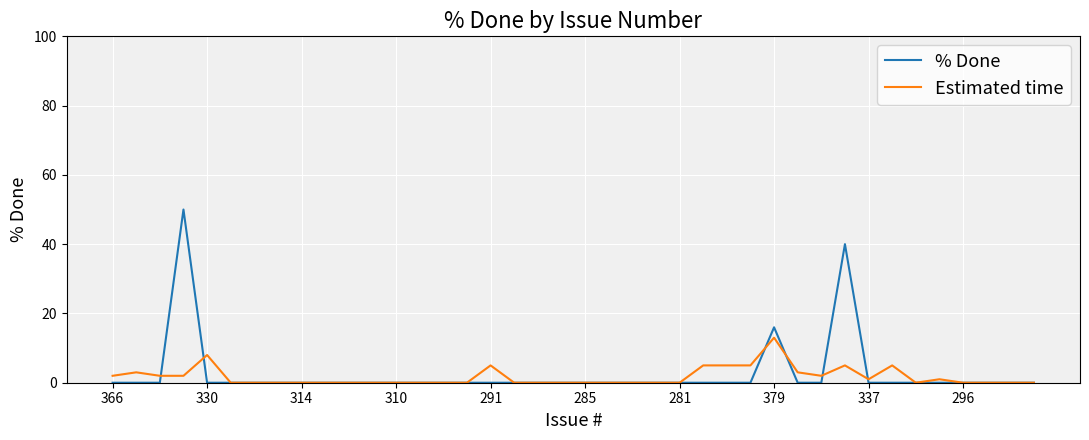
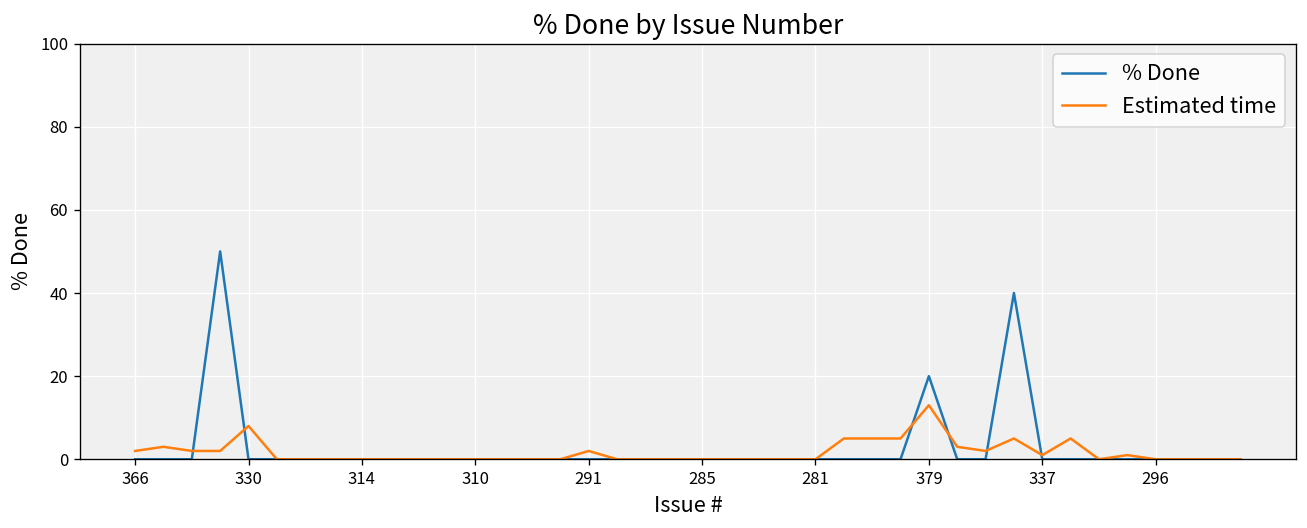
Estimated time, 291: 5 -> 2
% Done, 379: 16 -> 20
